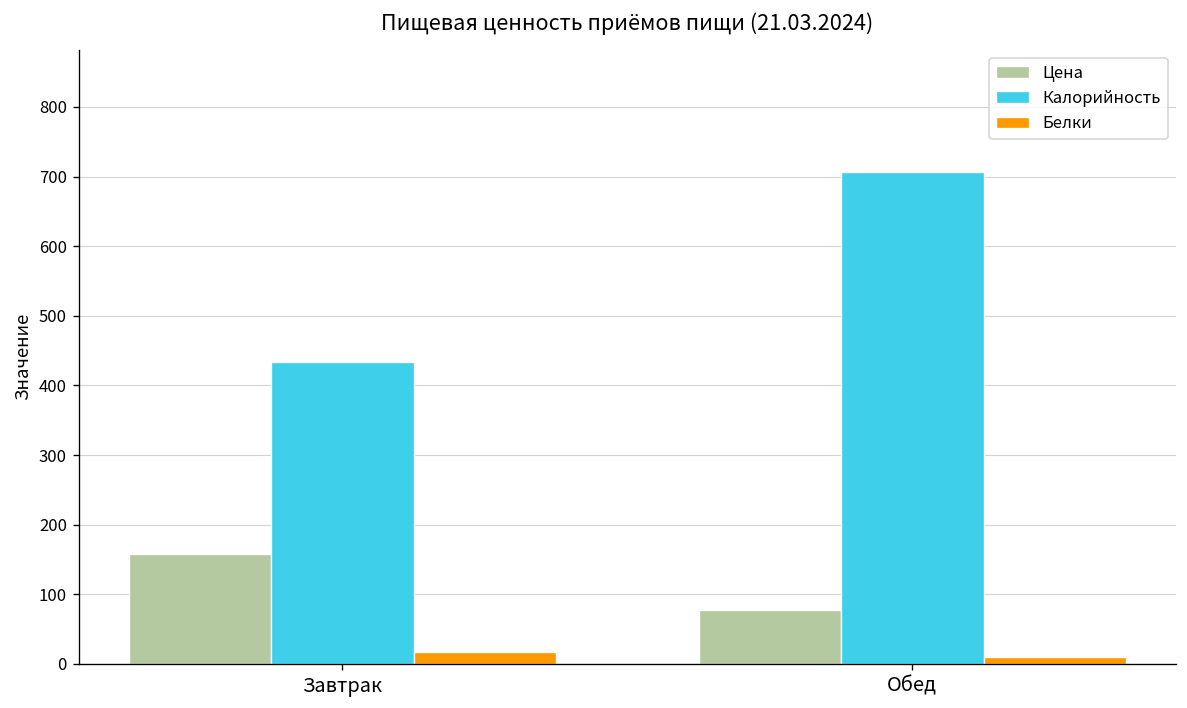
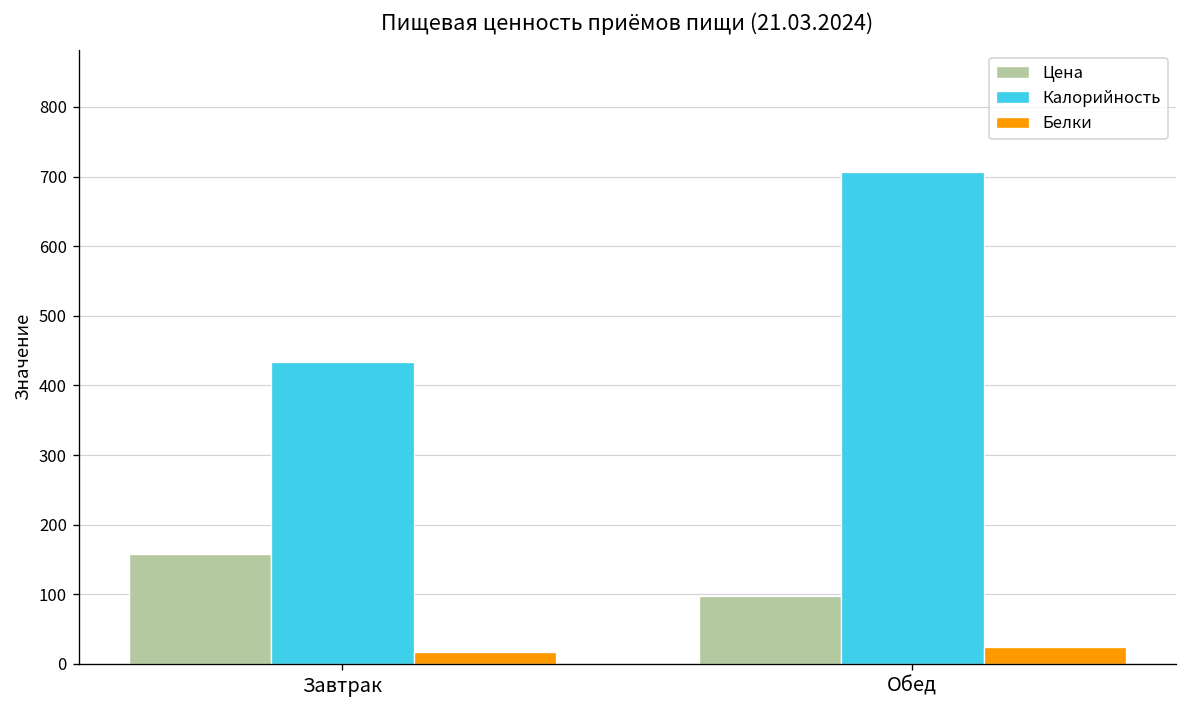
Цена, Обед: 80 -> 100
Белки, Обед: 10 -> 20
